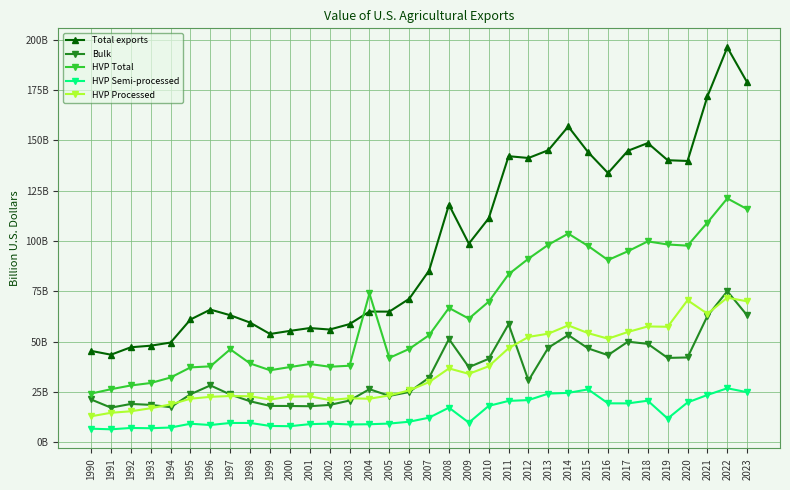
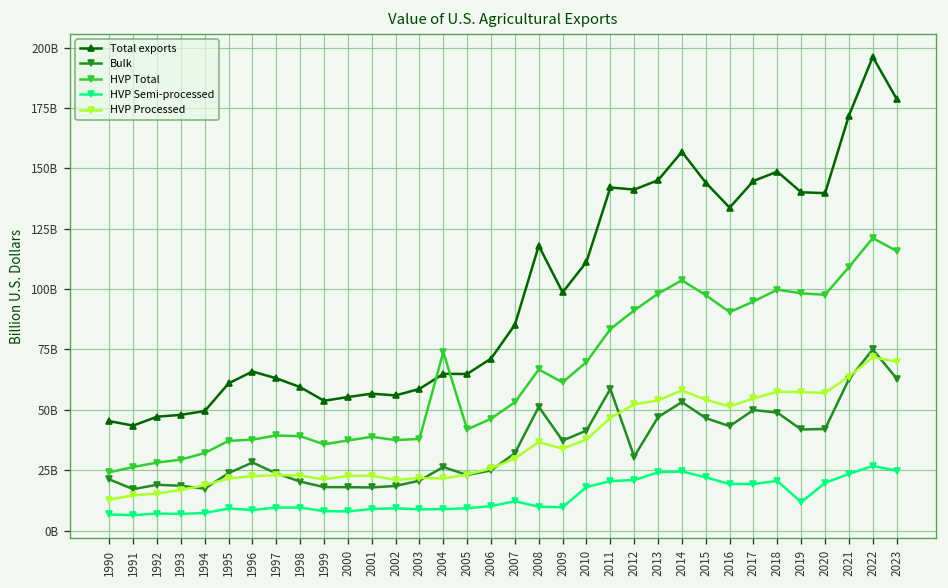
HVP Total, 1997: 46000000000 -> 39000000000
HVP Semi-processed, 2008: 17000000000 -> 10000000000
HVP Semi-processed, 2015: 26000000000 -> 22000000000
HVP Processed, 2020: 71000000000 -> 57000000000
